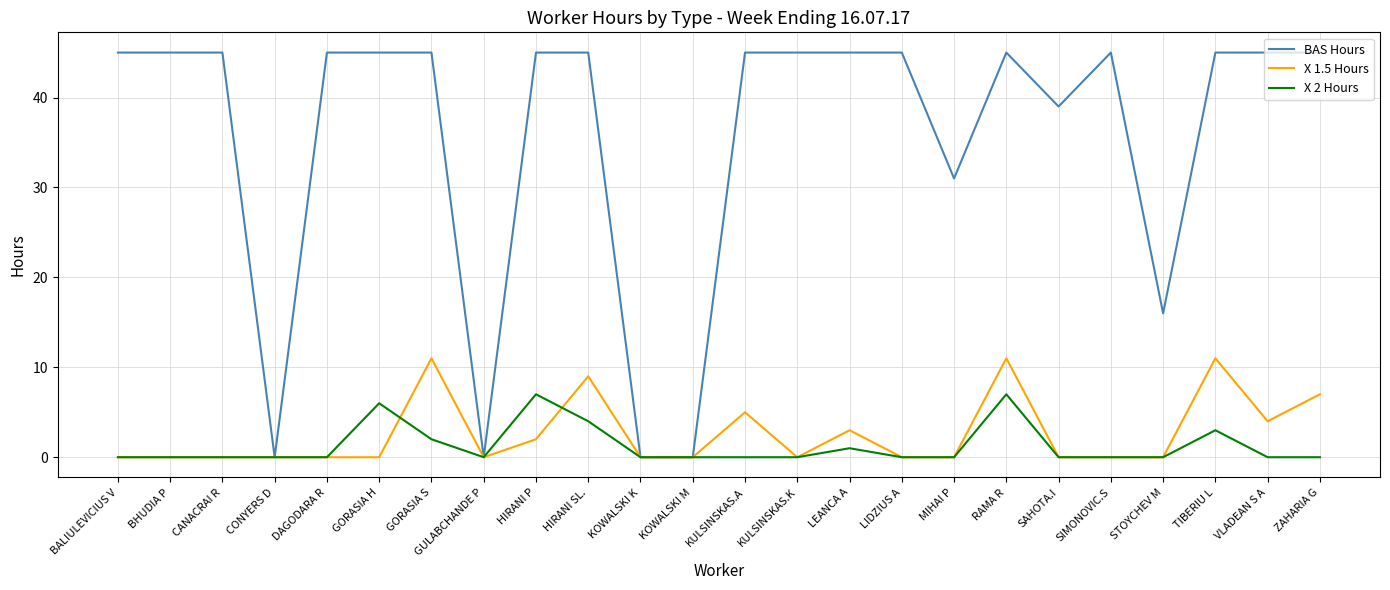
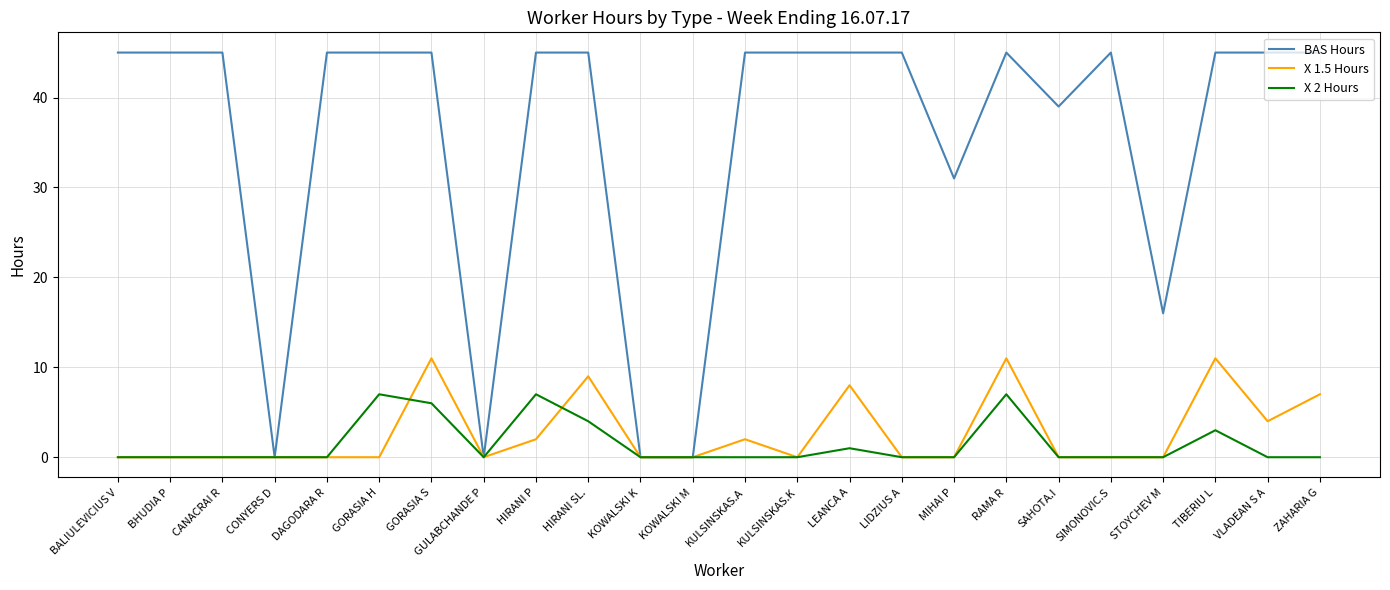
X 2 Hours, GORASIA H: 6 -> 7
X 2 Hours, GORASIA S: 2 -> 6
X 1.5 Hours, KULSINSKAS.A: 5 -> 2
X 1.5 Hours, LEANCA A: 3 -> 8
